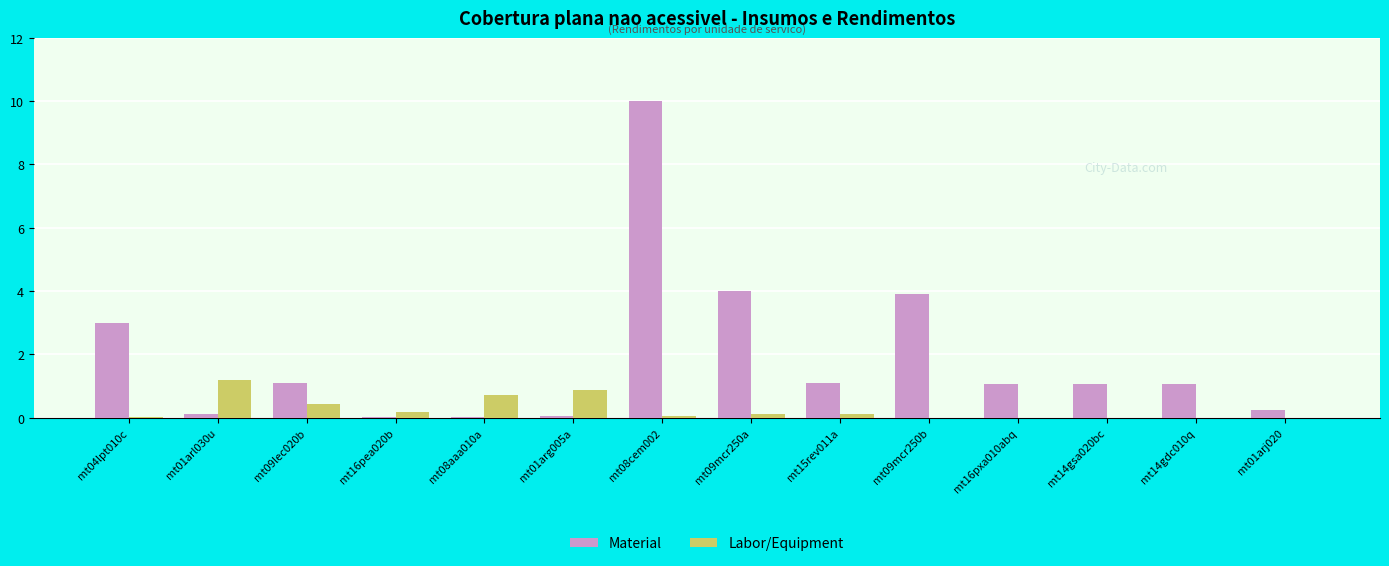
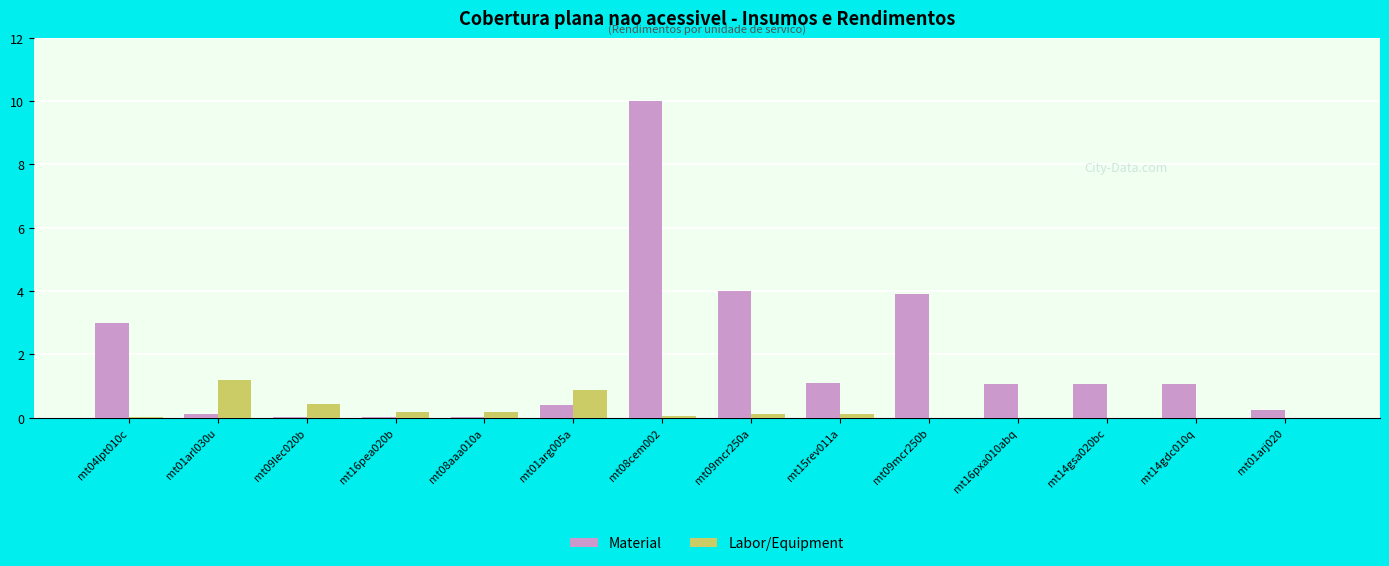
Material, mt09lec020b: 1.1 -> 0.0
Labor/Equipment, mt08aaa010a: 0.7 -> 0.2
Material, mt01arg005a: 0.1 -> 0.4
